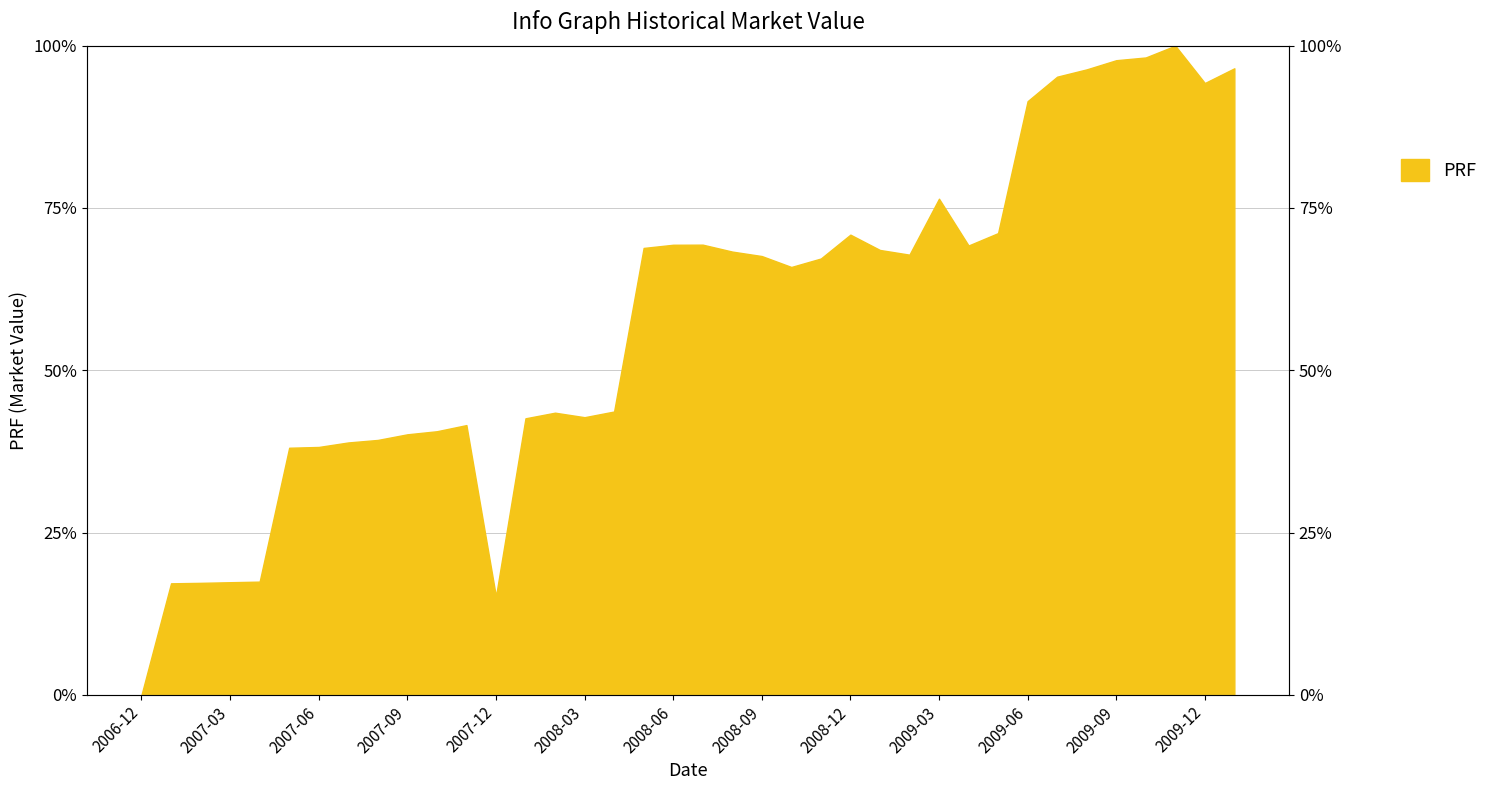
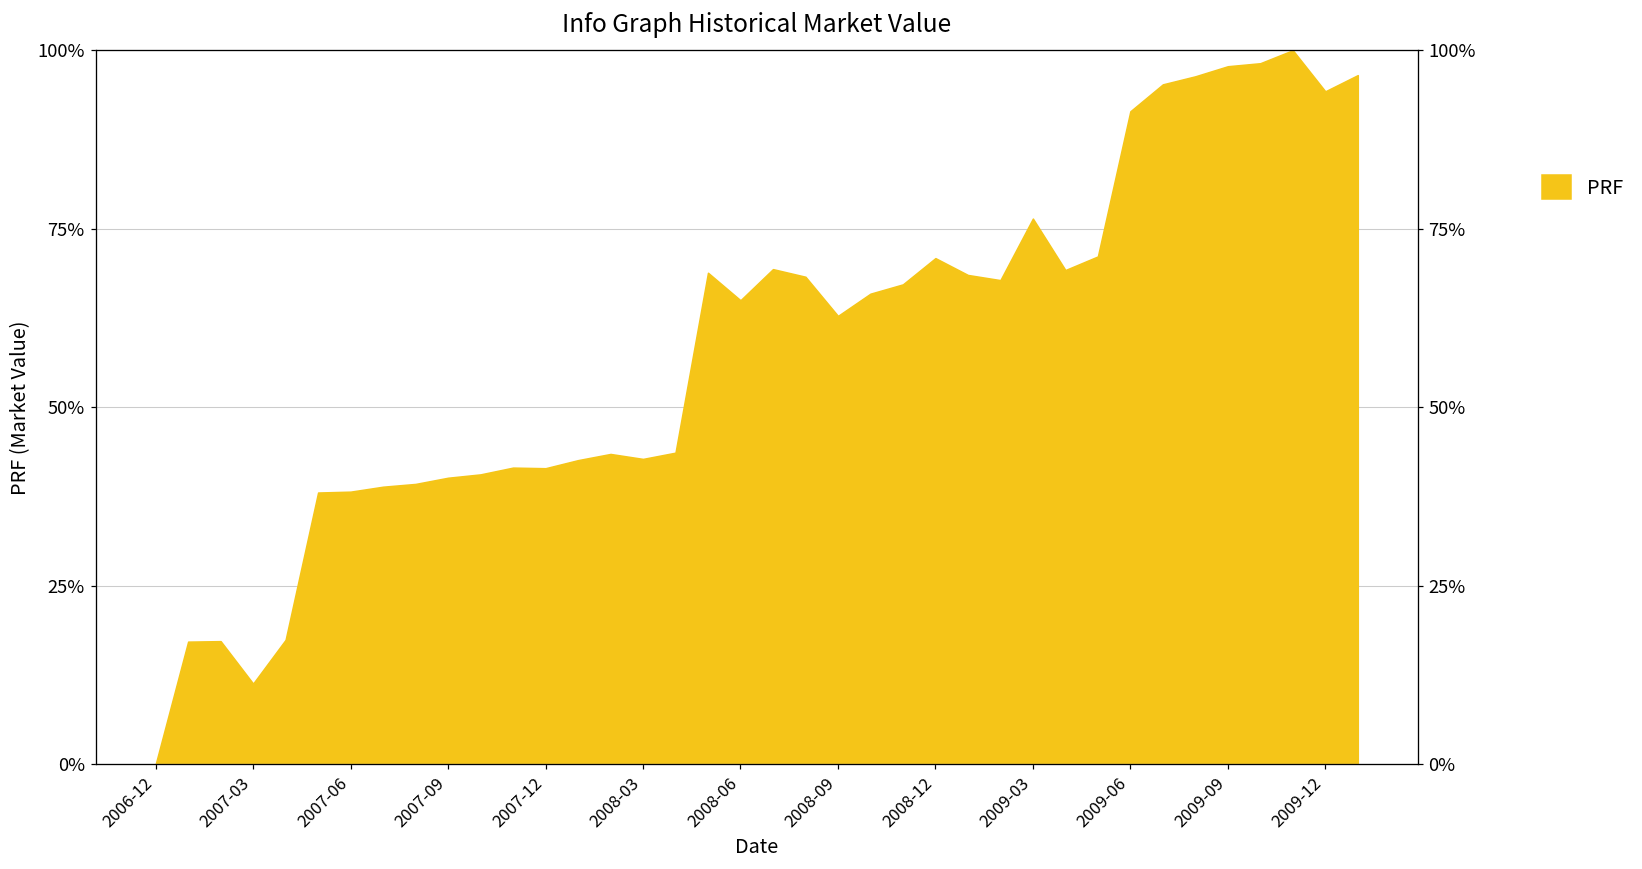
2007-03: 17% -> 11%
2007-12: 15% -> 41%
2008-06: 69% -> 65%
2008-09: 68% -> 63%
